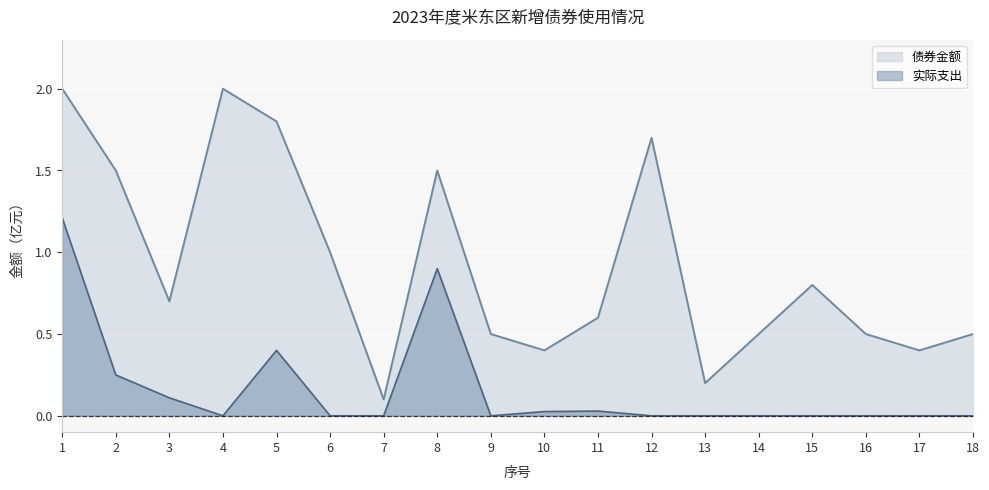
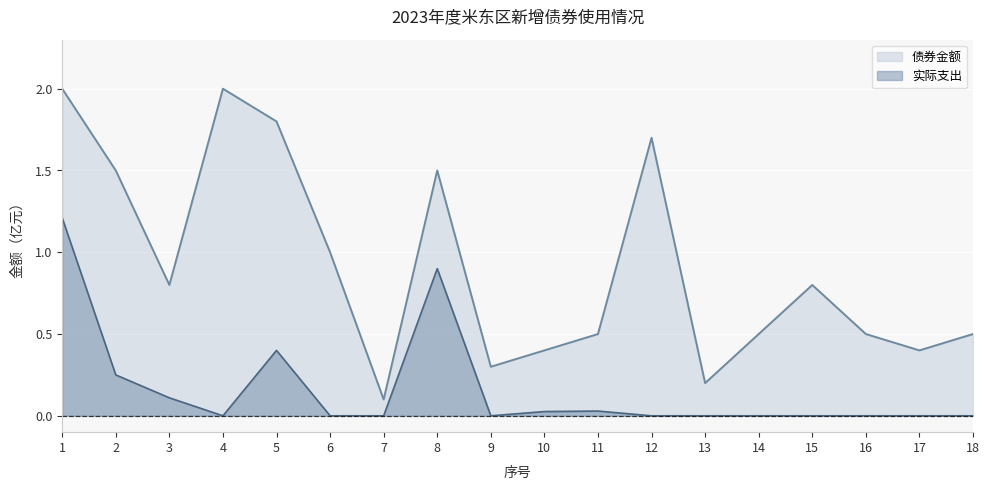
债券金额, 3: 0.7 -> 0.8
债券金额, 9: 0.5 -> 0.3
债券金额, 11: 0.6 -> 0.5
